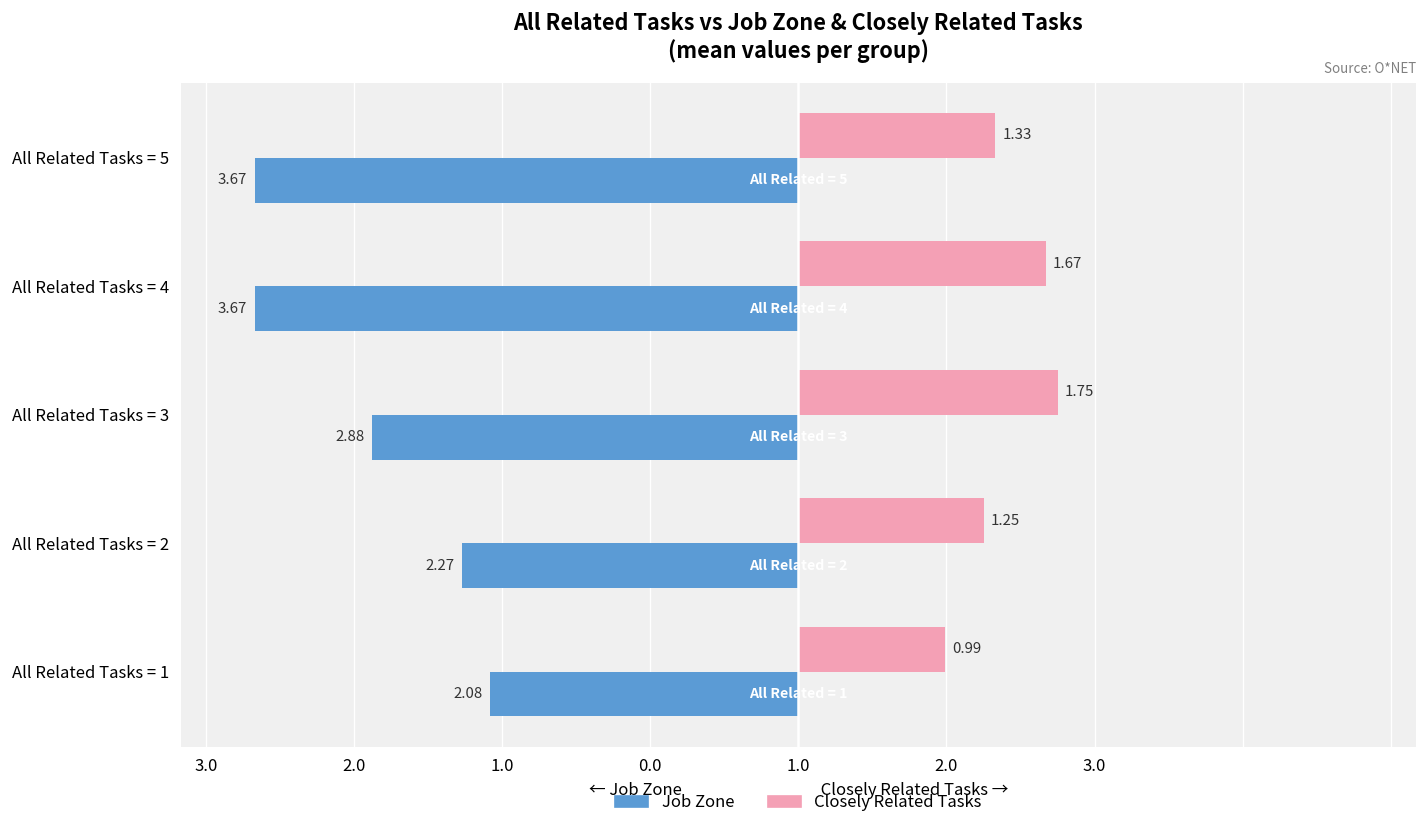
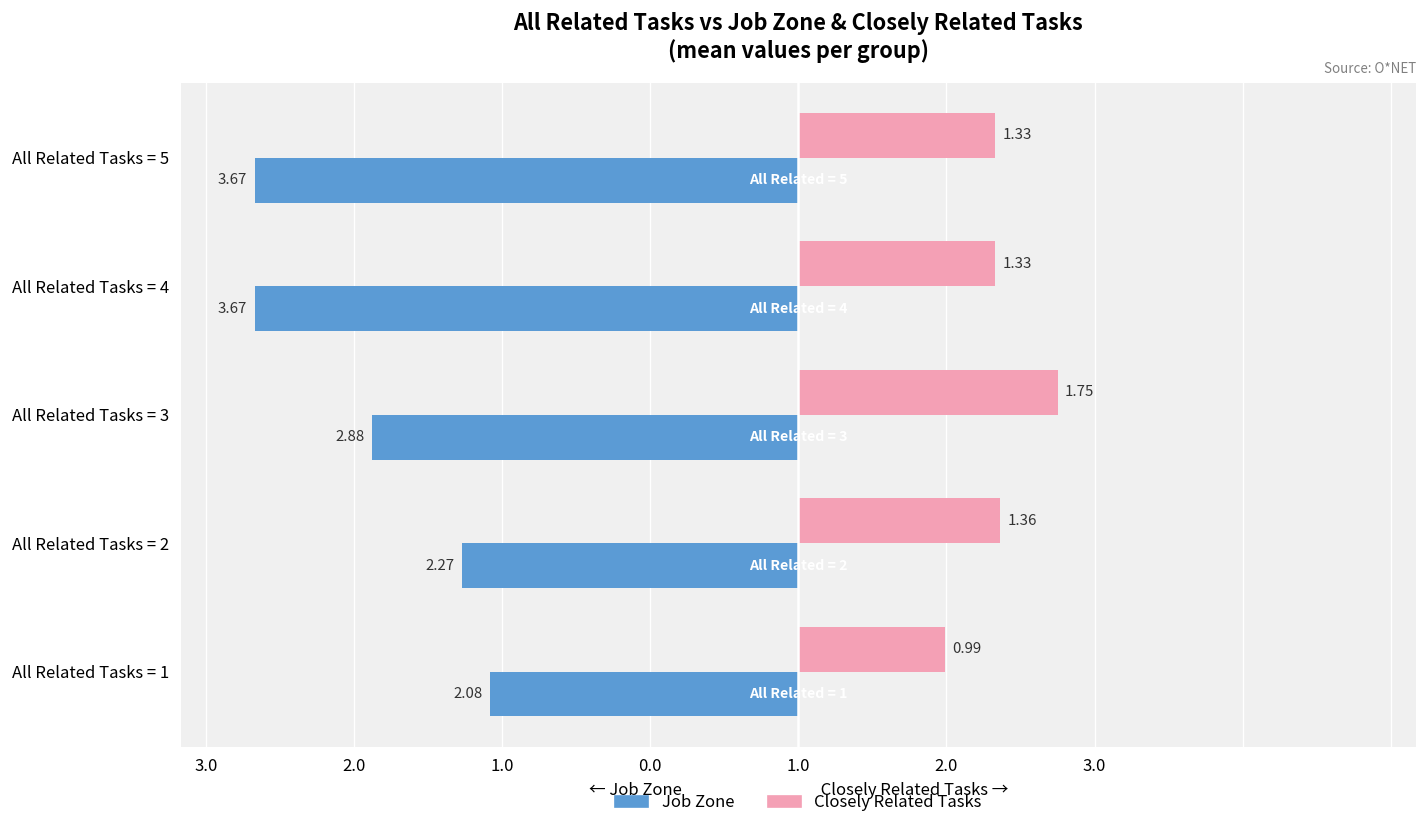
Closely Related Tasks, All Related Tasks = 4: 1.67 -> 1.33
Closely Related Tasks, All Related Tasks = 2: 1.25 -> 1.36
